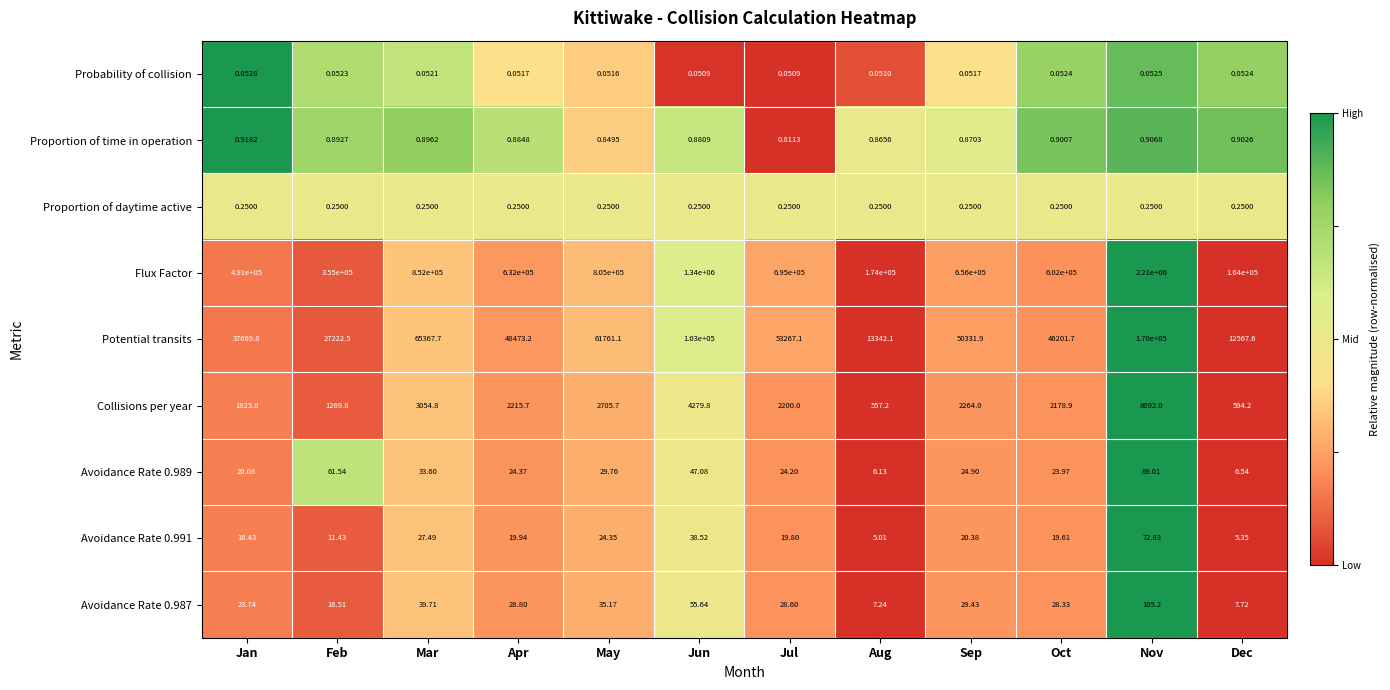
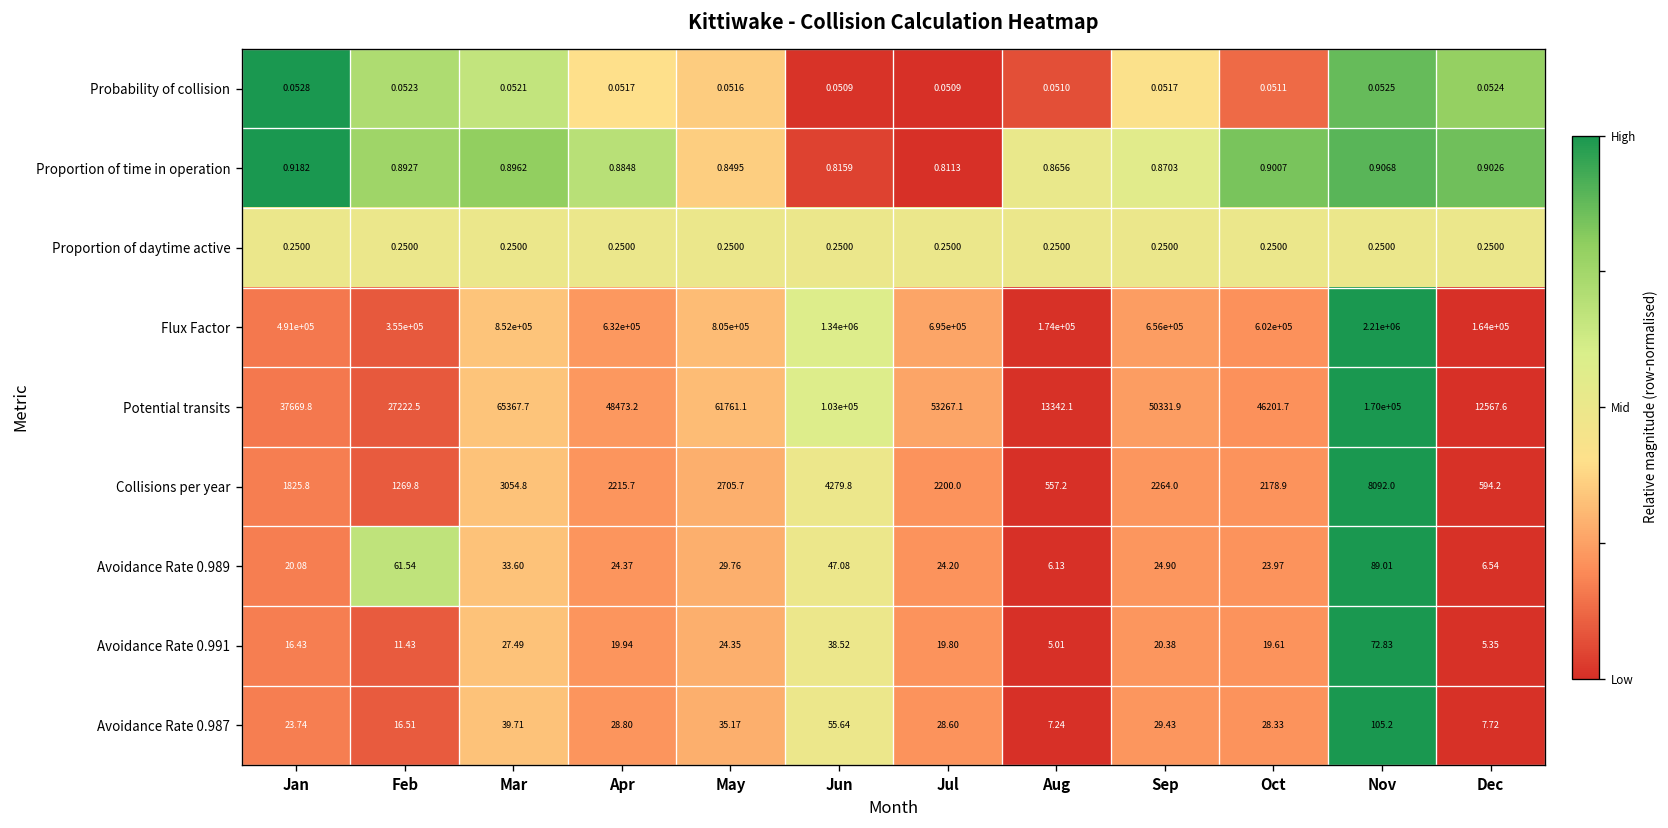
Probability of collision, Oct: 0.0524 -> 0.0511
Proportion of time in operation, Jun: 0.8809 -> 0.8159
